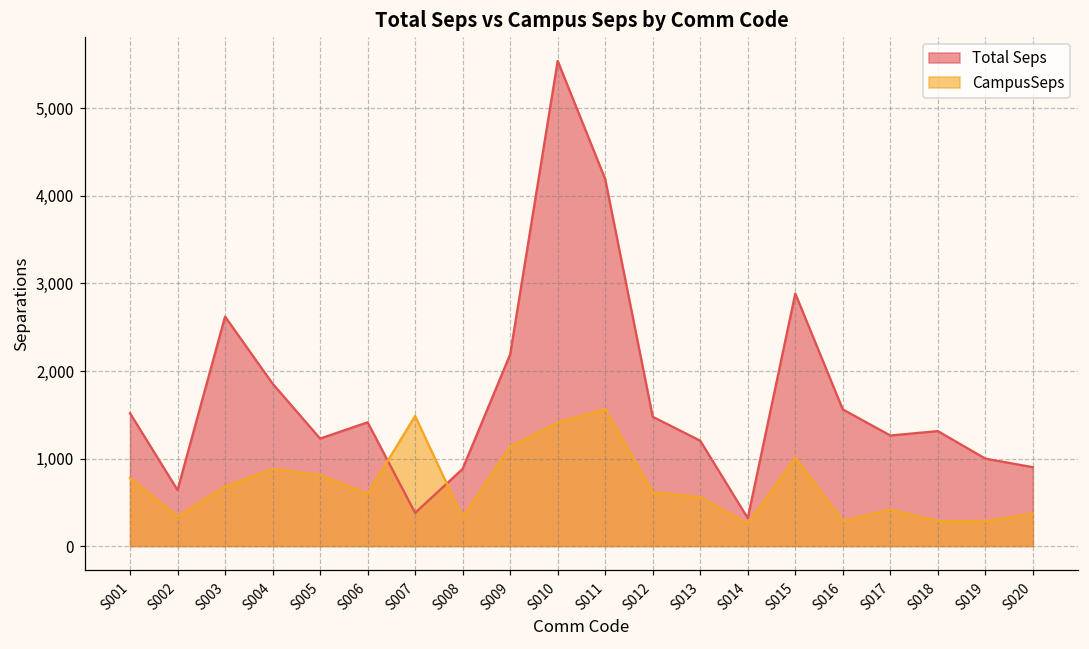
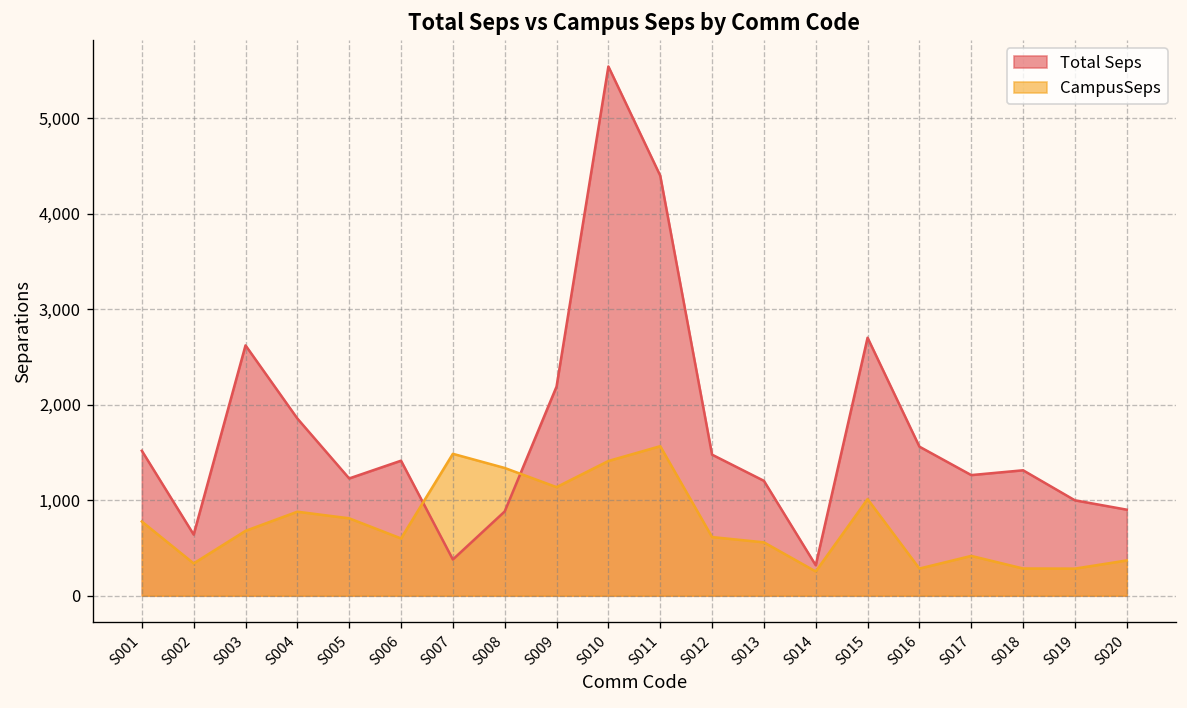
CampusSeps, S008: 300 -> 1,300
Total Seps, S011: 4,200 -> 4,400
Total Seps, S015: 2,900 -> 2,700
